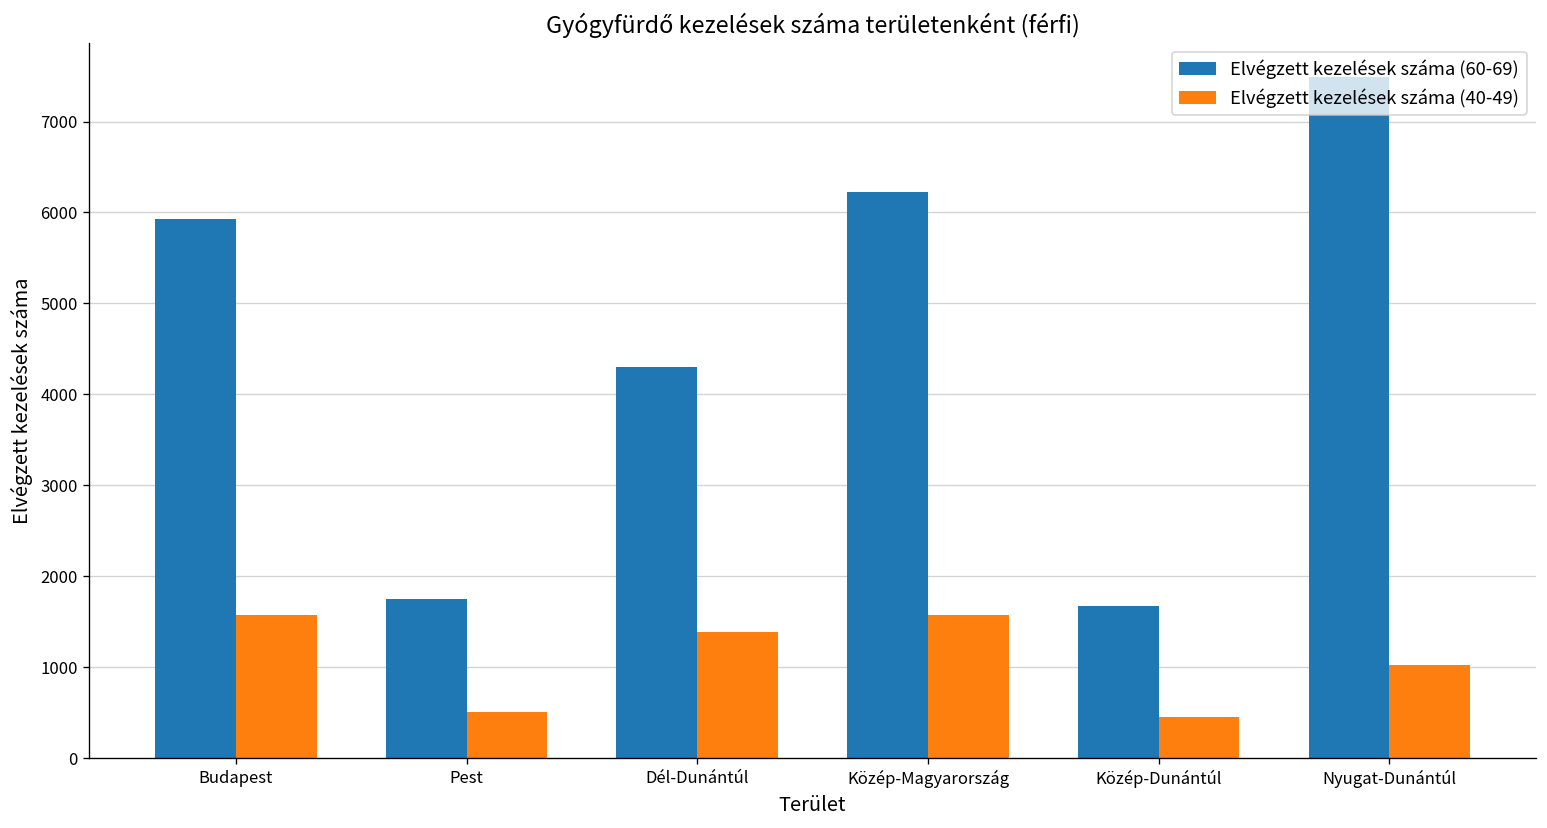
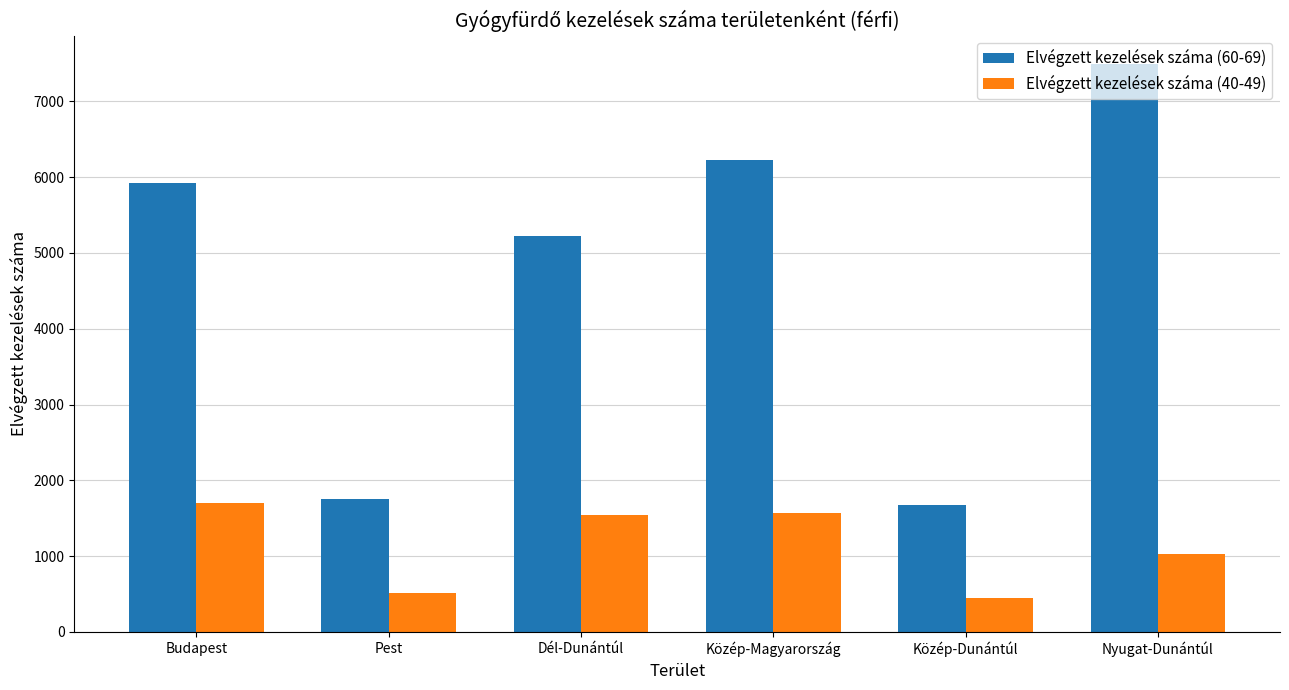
Elvégzett kezelések száma (40-49), Budapest: 1600 -> 1700
Elvégzett kezelések száma (60-69), Dél-Dunántúl: 4300 -> 5200
Elvégzett kezelések száma (40-49), Dél-Dunántúl: 1400 -> 1500
